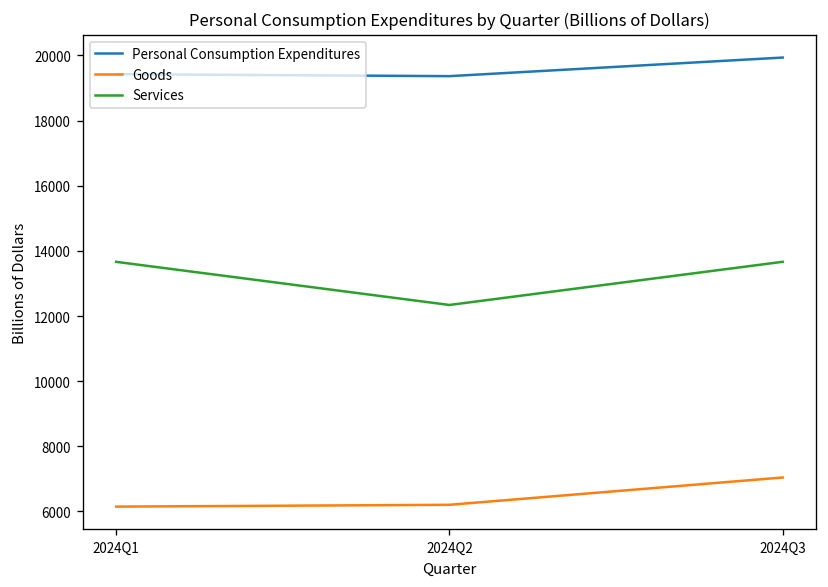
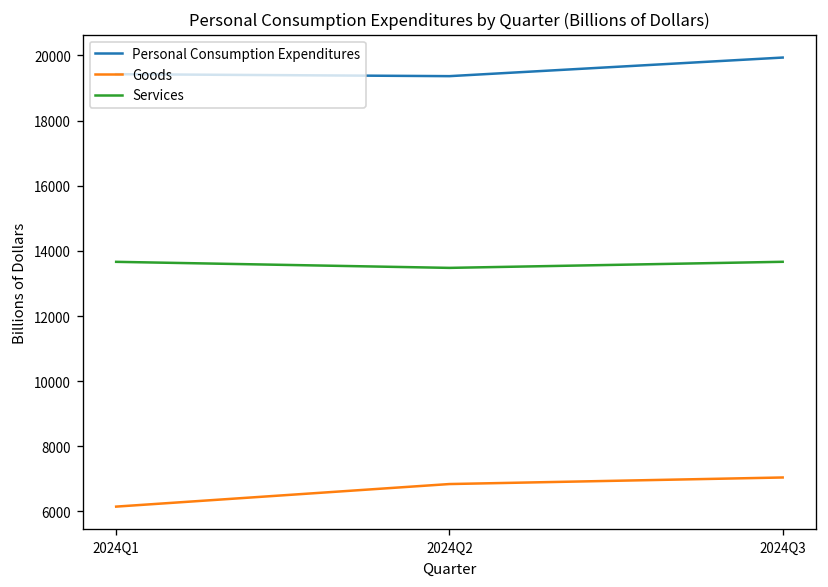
Goods, 2024Q2: 6200 -> 6800
Services, 2024Q2: 12300 -> 13500
